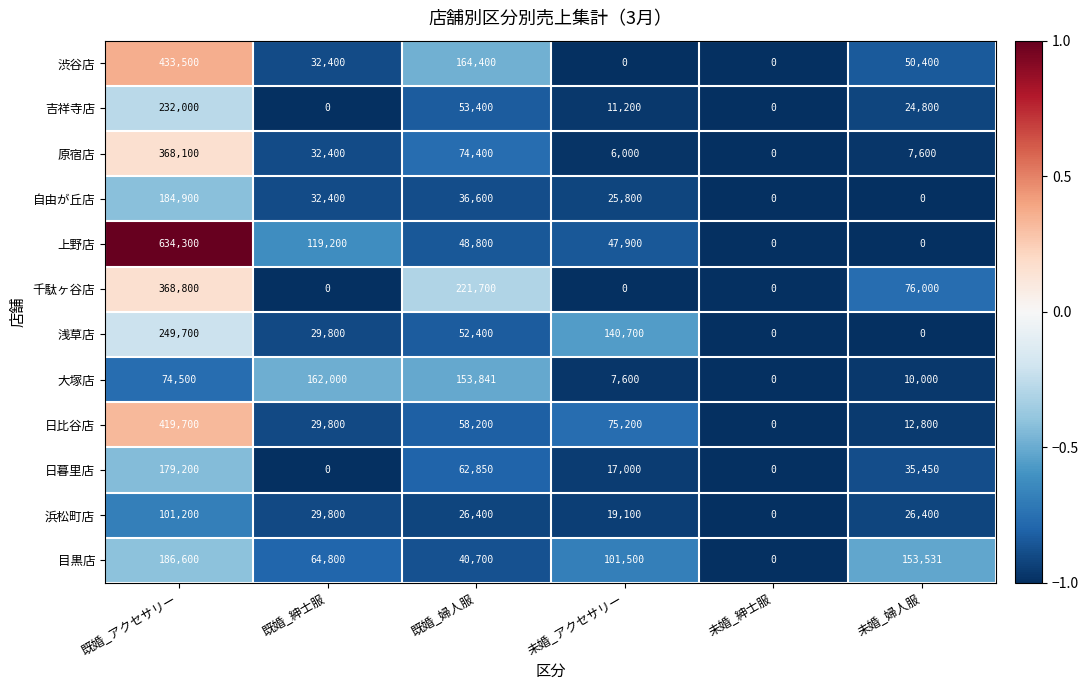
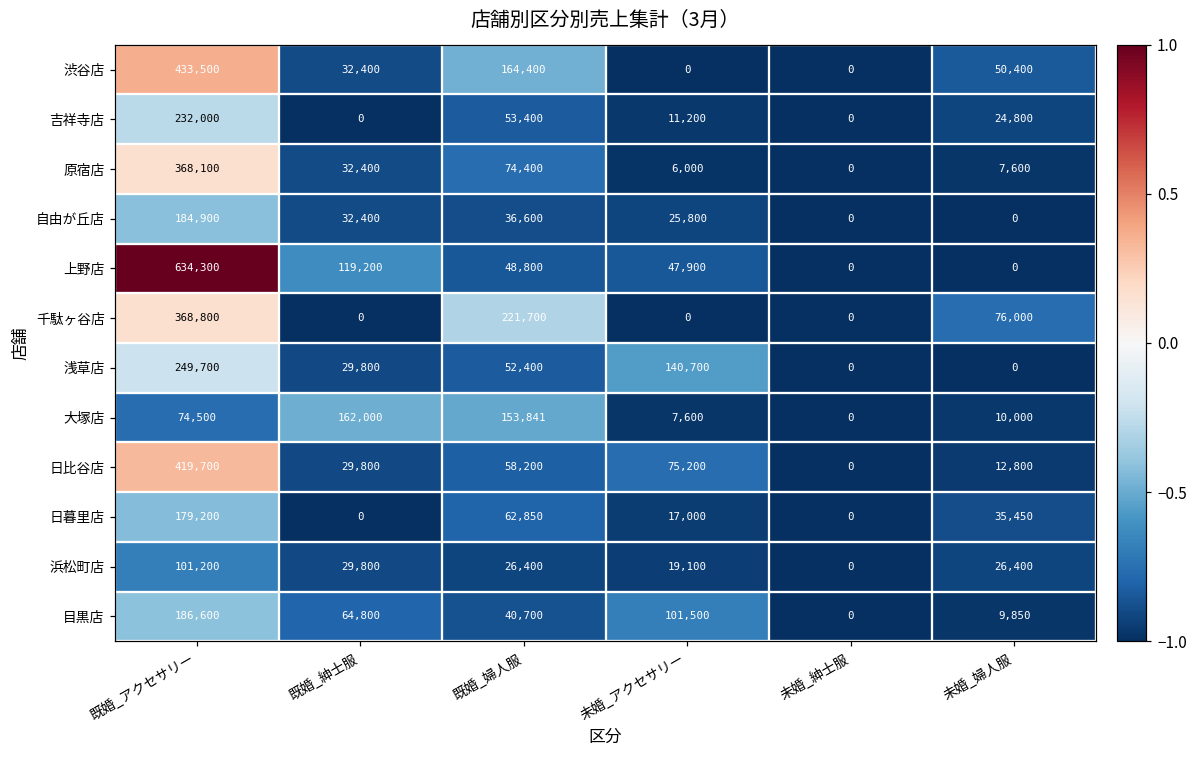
目黒店, 未婚_婦人服: 153,531 -> 9,850
